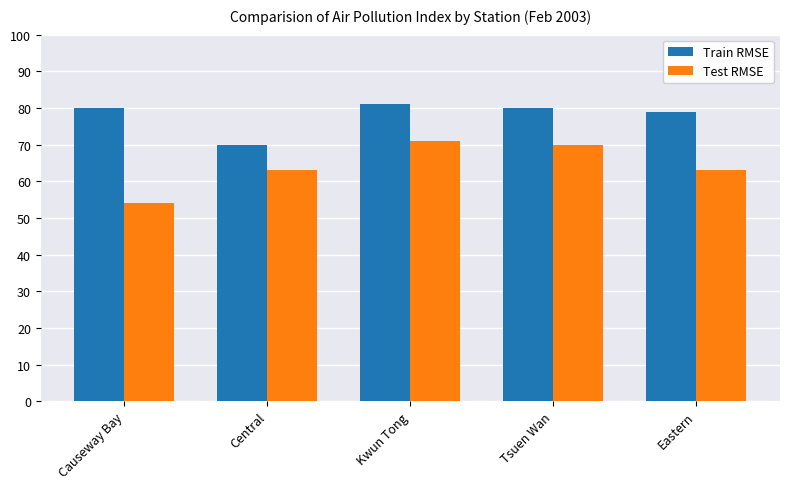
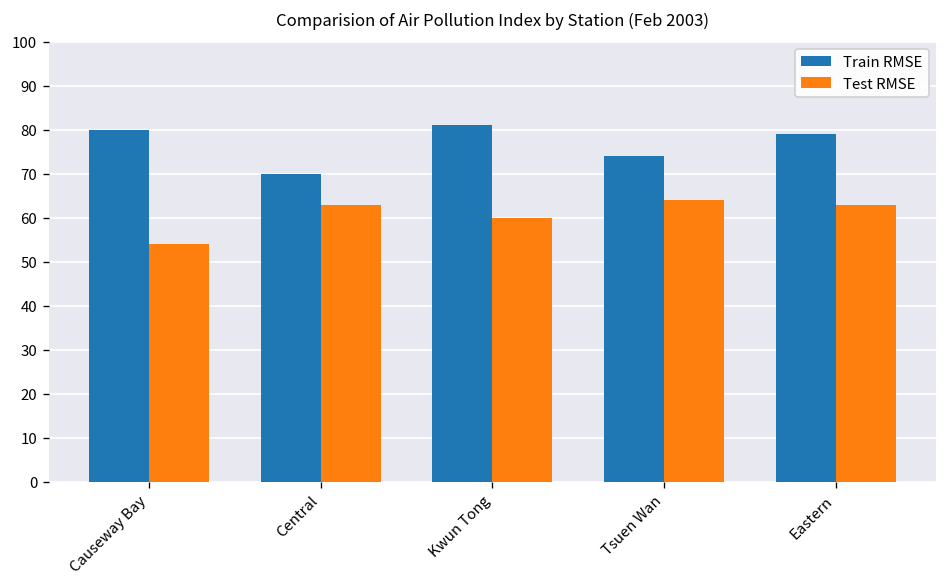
Test RMSE, Kwun Tong: 71 -> 60
Train RMSE, Tsuen Wan: 80 -> 74
Test RMSE, Tsuen Wan: 70 -> 64
